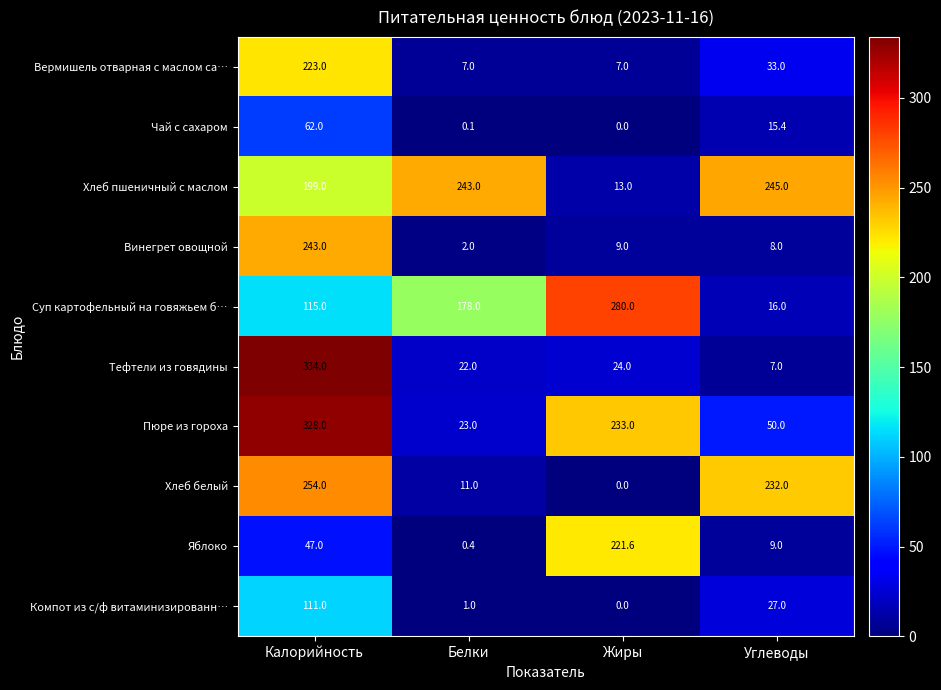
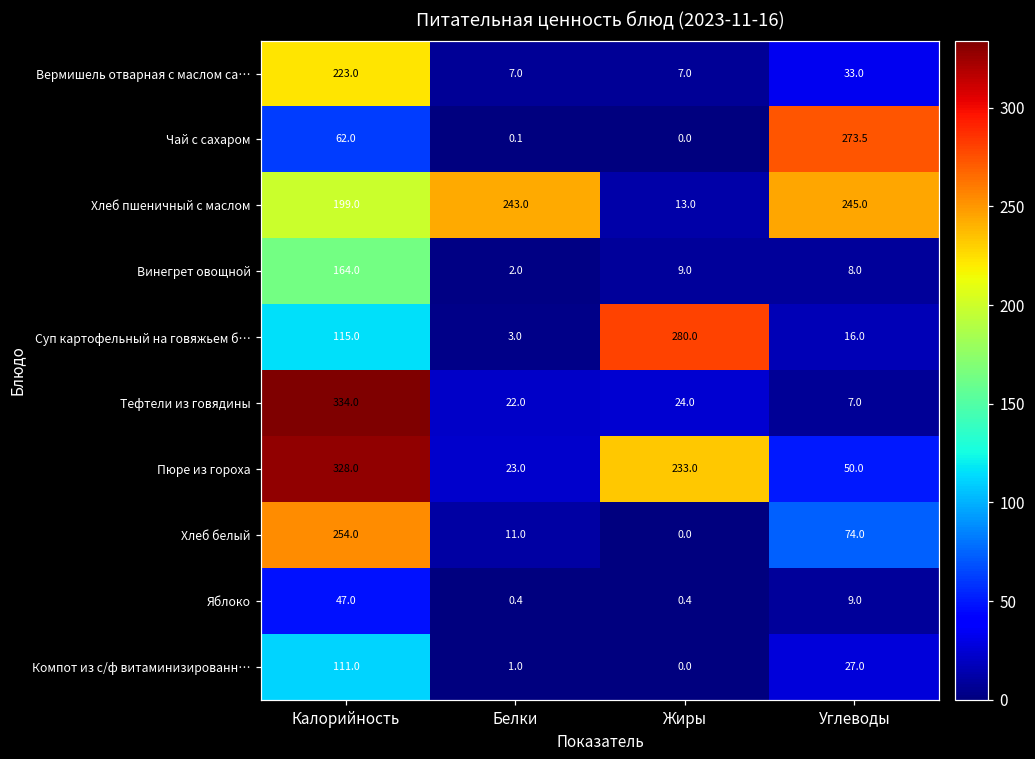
Чай с сахаром, Углеводы: 15.4 -> 273.5
Винегрет овощной, Калорийность: 243.0 -> 164.0
Суп картофельный на говяжьем б…, Белки: 178.0 -> 3.0
Хлеб белый, Углеводы: 232.0 -> 74.0
Яблоко, Жиры: 221.6 -> 0.4
